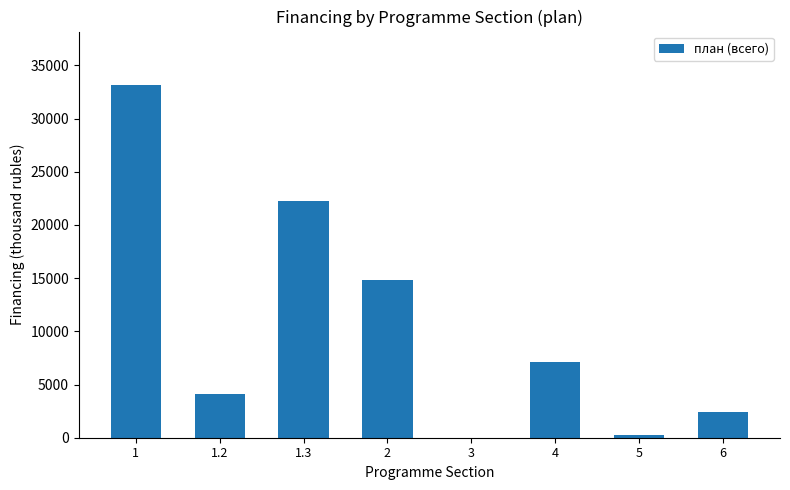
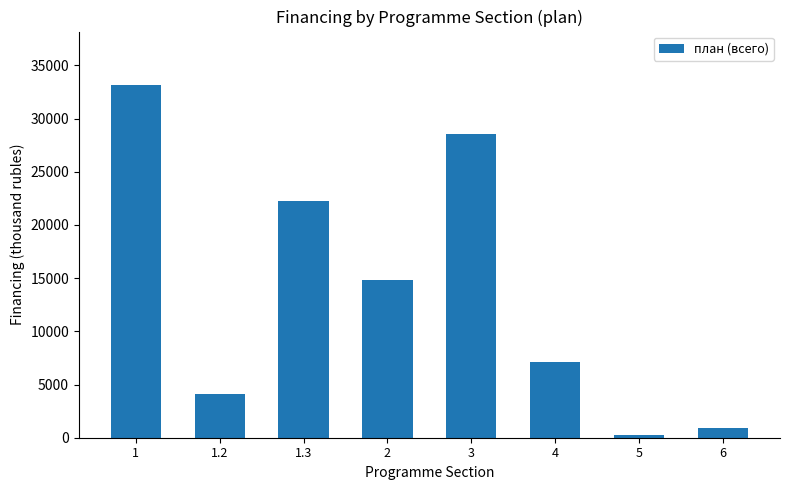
3: 0 -> 28600
6: 2400 -> 900
